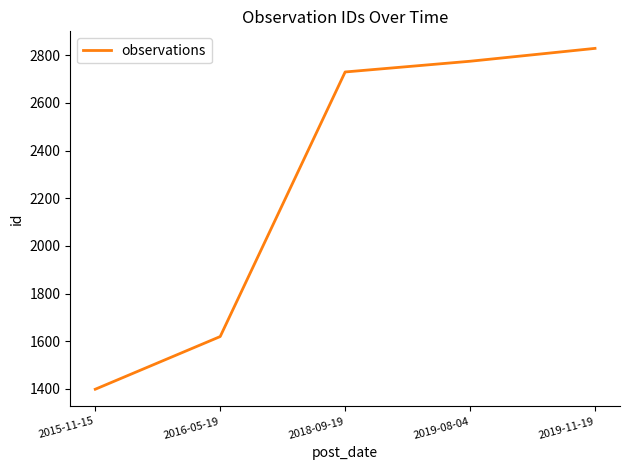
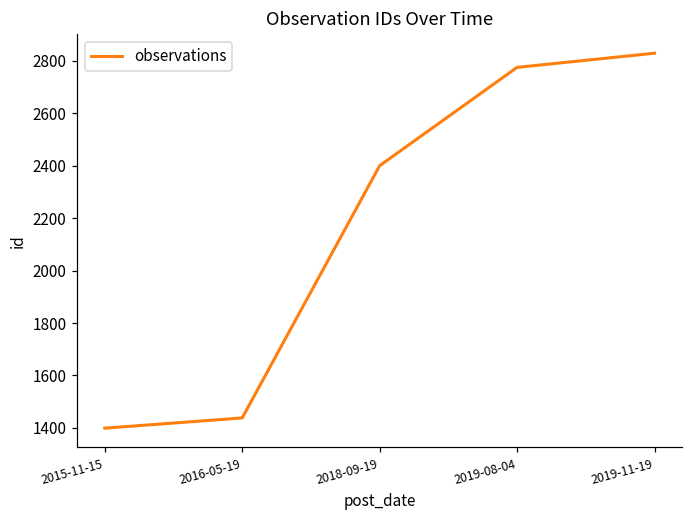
2016-05-19: 1620 -> 1440
2018-09-19: 2730 -> 2400
